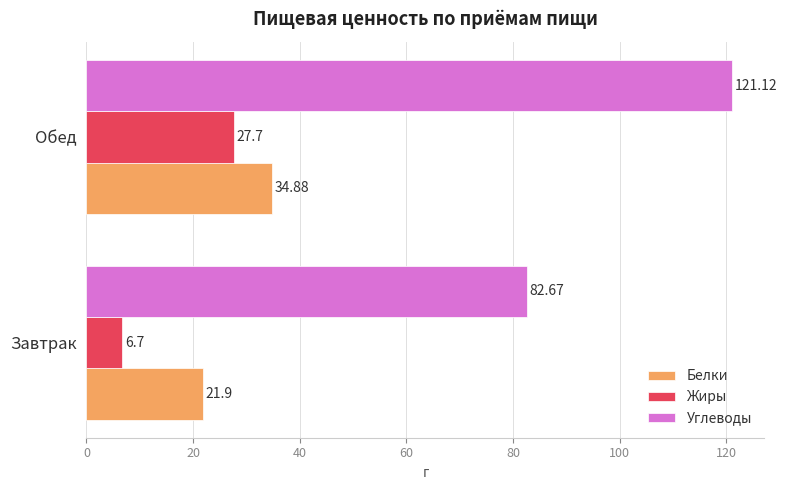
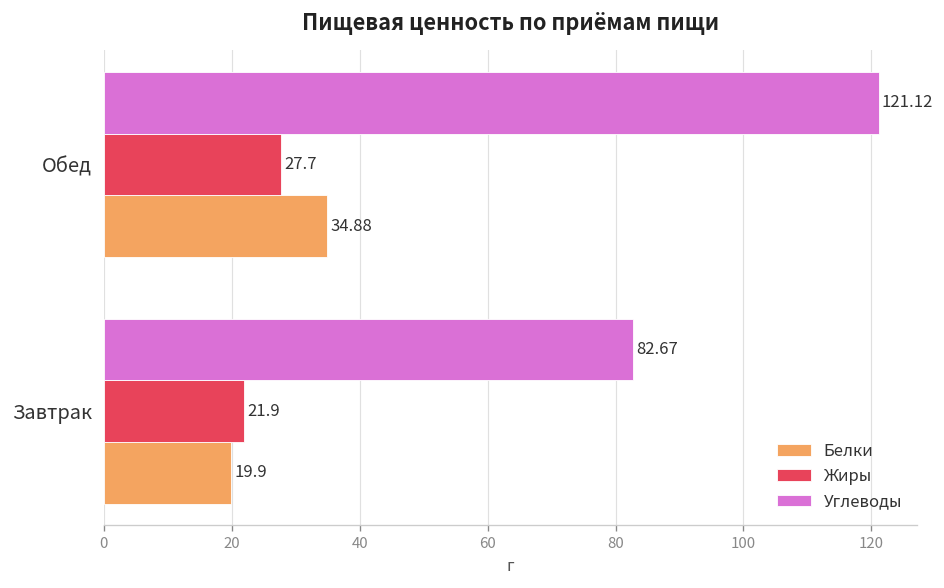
Жиры, Завтрак: 6.7 -> 21.9
Белки, Завтрак: 21.9 -> 19.9
